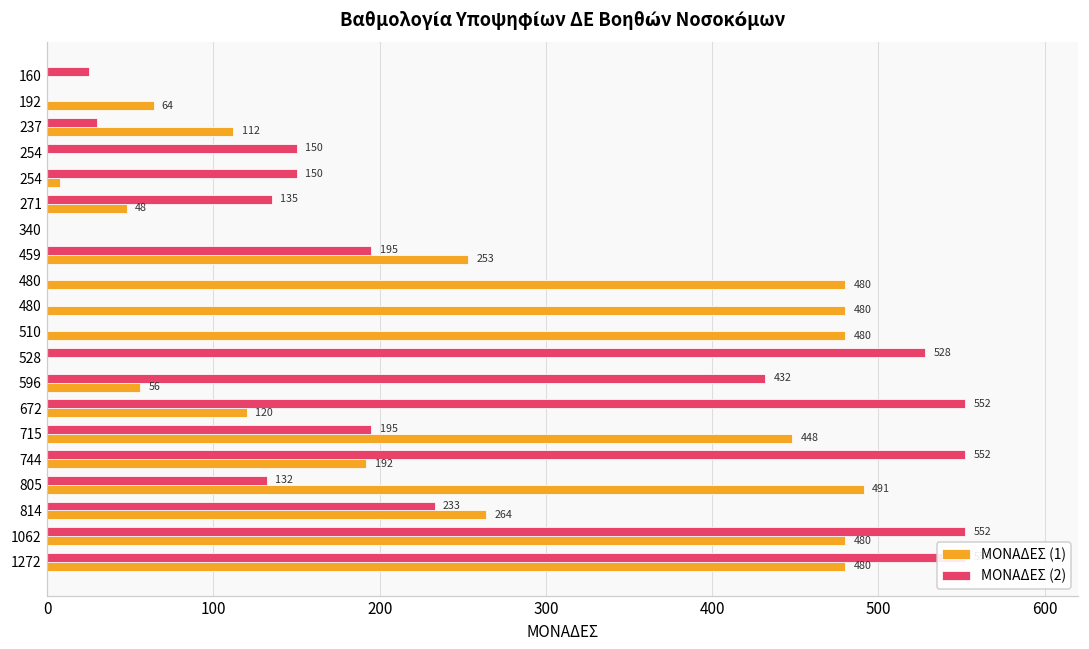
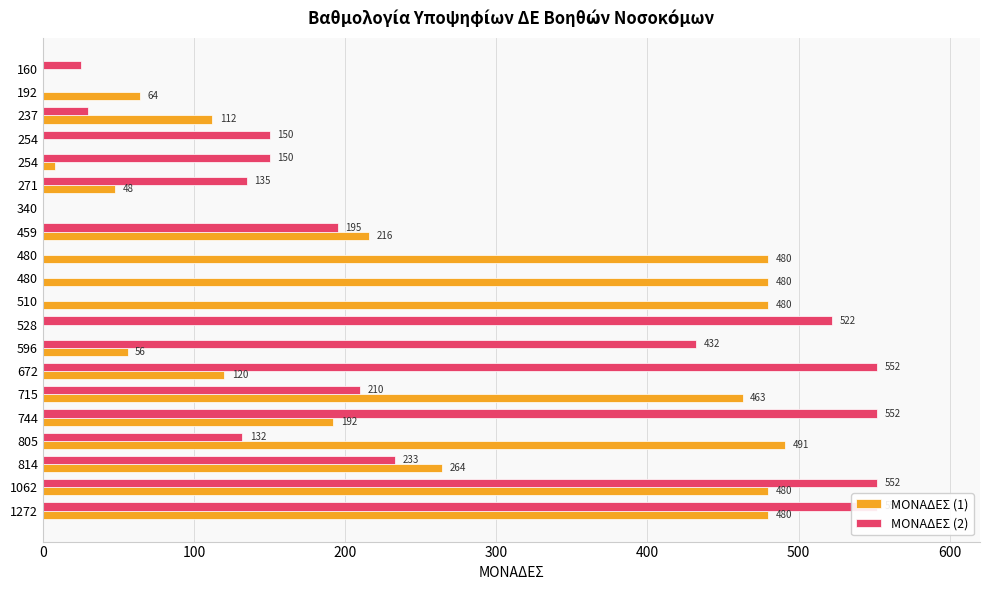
ΜΟΝΑΔΕΣ (1), 459: 253 -> 216
ΜΟΝΑΔΕΣ (2), 528: 528 -> 522
ΜΟΝΑΔΕΣ (2), 715: 195 -> 210
ΜΟΝΑΔΕΣ (1), 715: 448 -> 463
